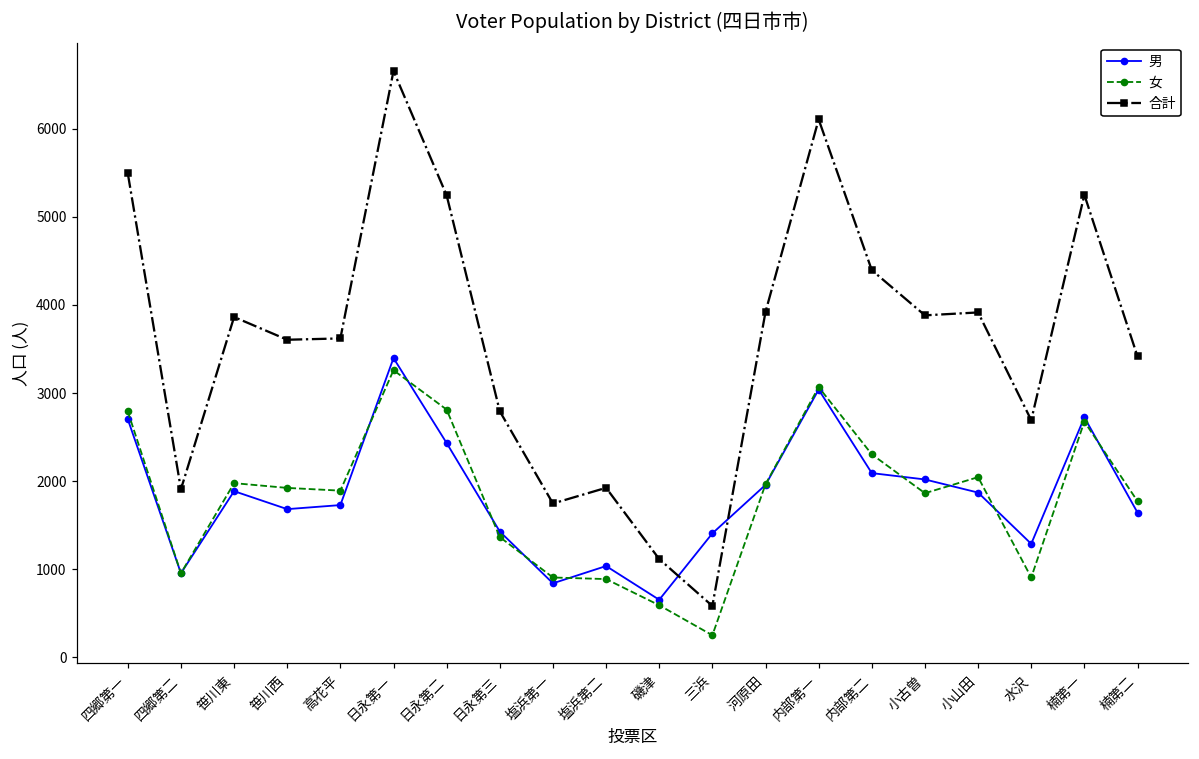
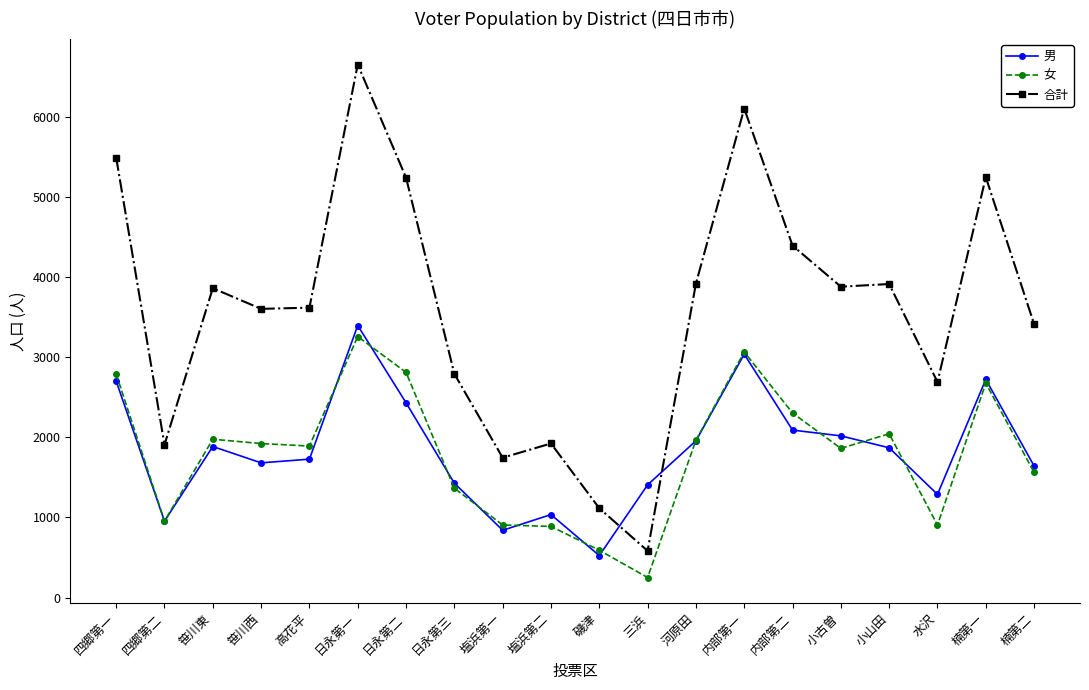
男, 磯津: 700 -> 500
女, 楠第二: 1800 -> 1600
